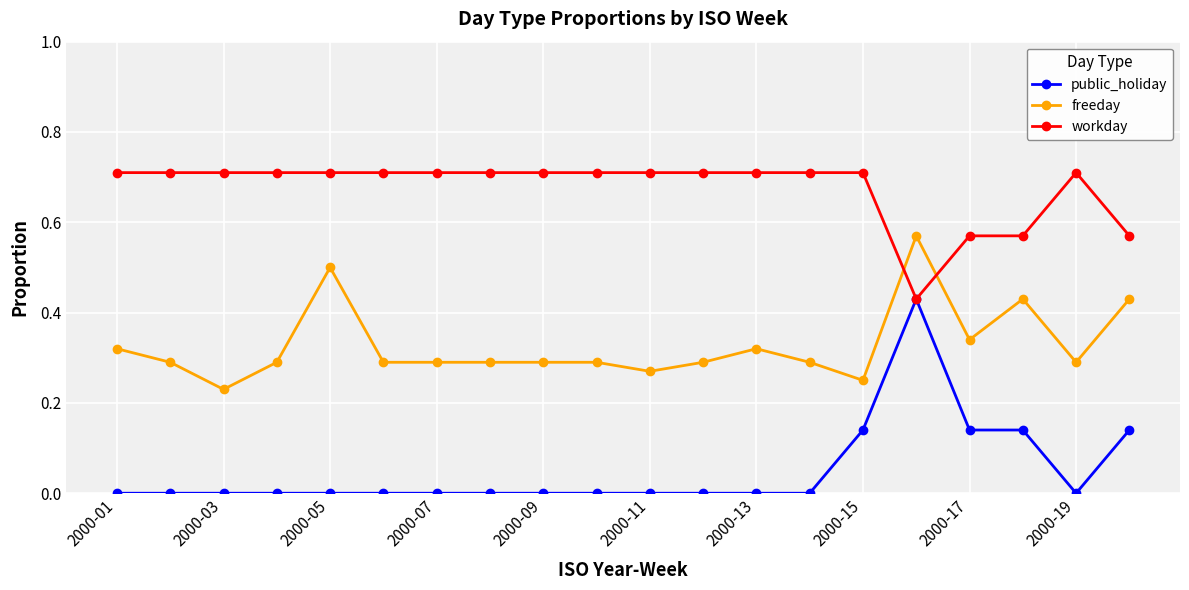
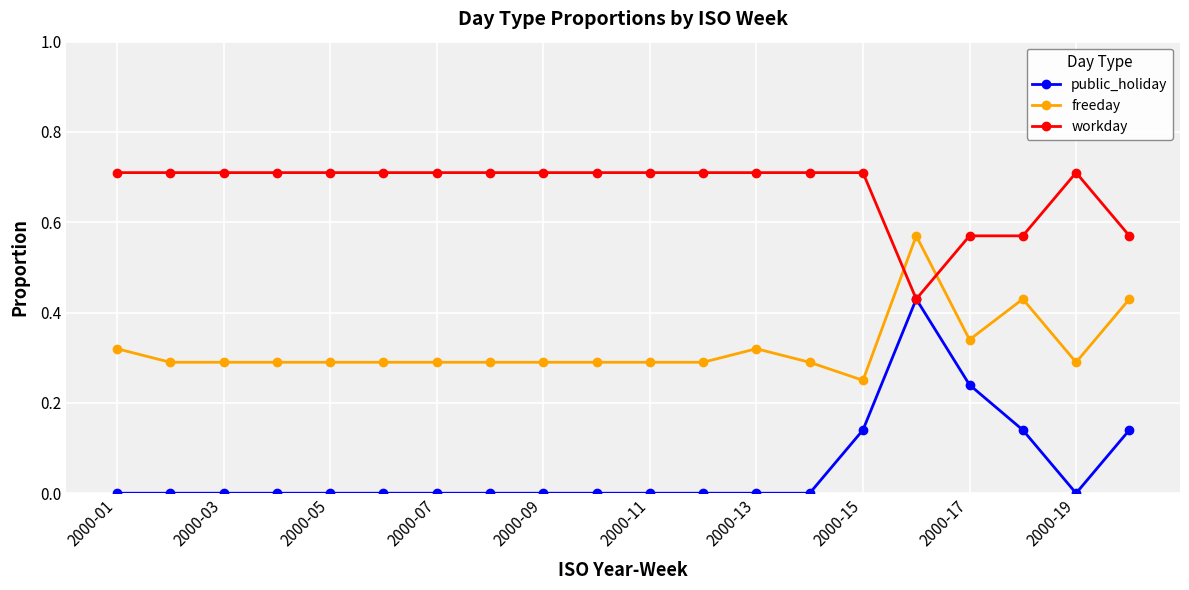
freeday, 2000-03: 0.23 -> 0.29
freeday, 2000-05: 0.50 -> 0.29
freeday, 2000-11: 0.27 -> 0.29
public_holiday, 2000-17: 0.14 -> 0.24
